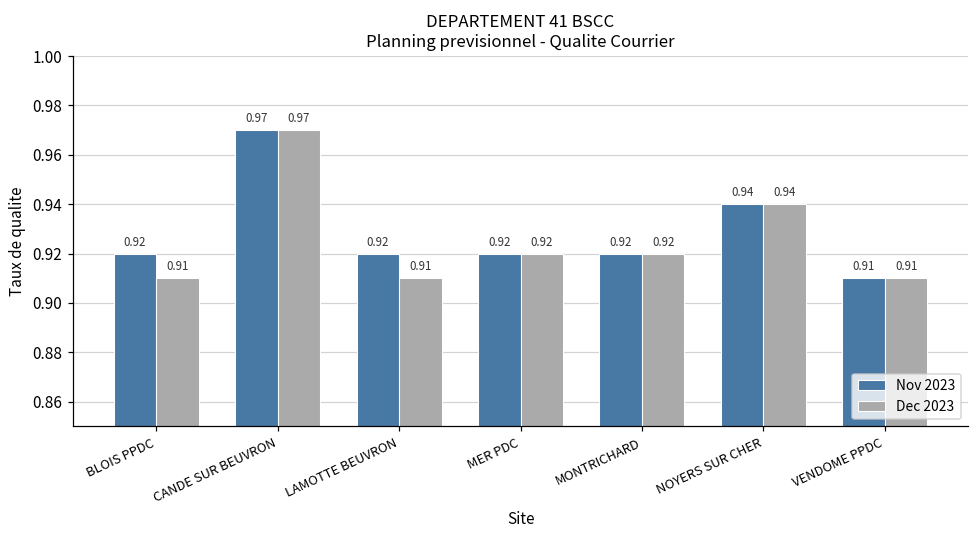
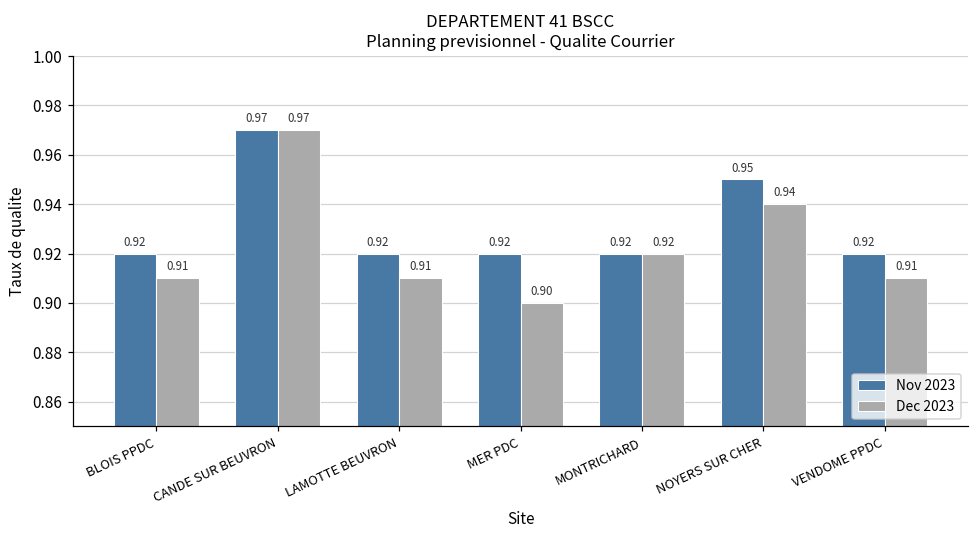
Dec 2023, MER PDC: 0.92 -> 0.90
Nov 2023, NOYERS SUR CHER: 0.94 -> 0.95
Nov 2023, VENDOME PPDC: 0.91 -> 0.92
